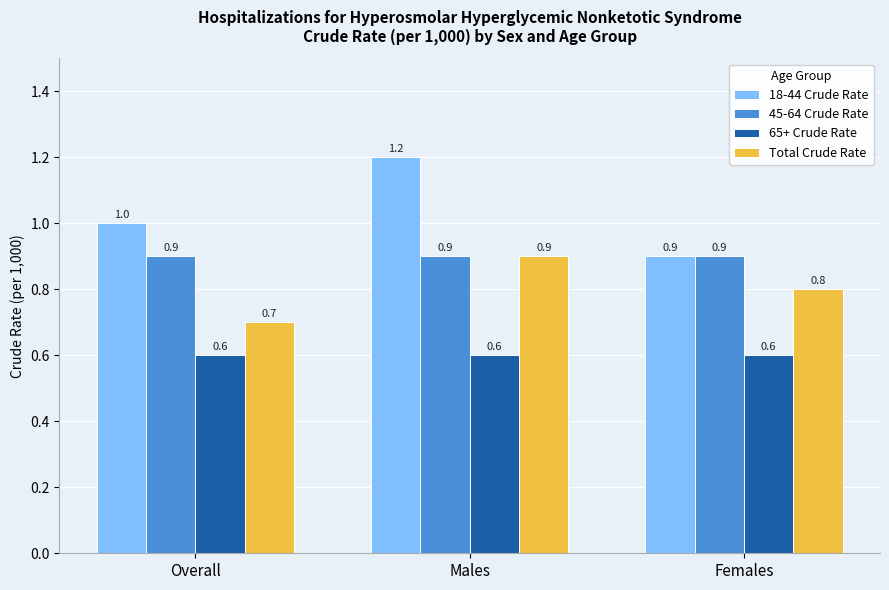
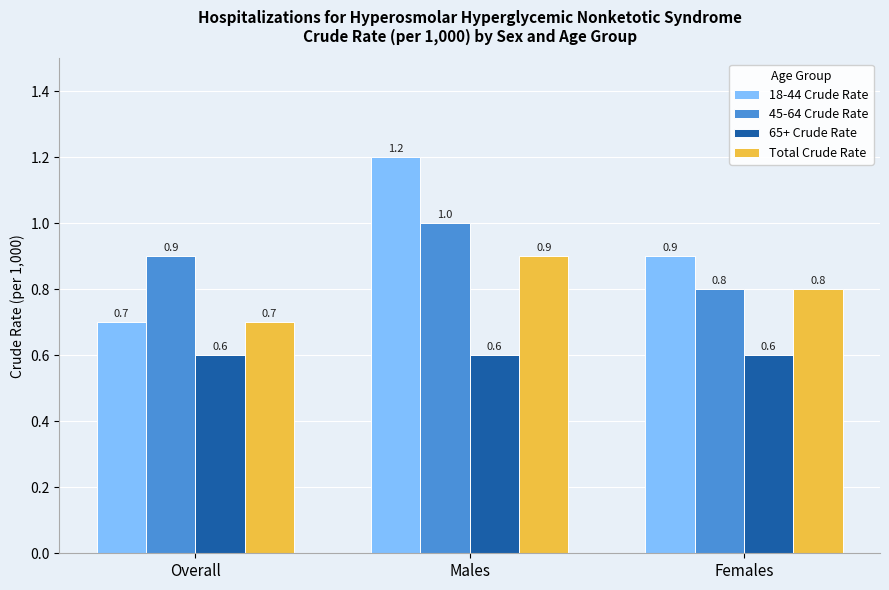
18-44 Crude Rate, Overall: 1.0 -> 0.7
45-64 Crude Rate, Males: 0.9 -> 1.0
45-64 Crude Rate, Females: 0.9 -> 0.8
